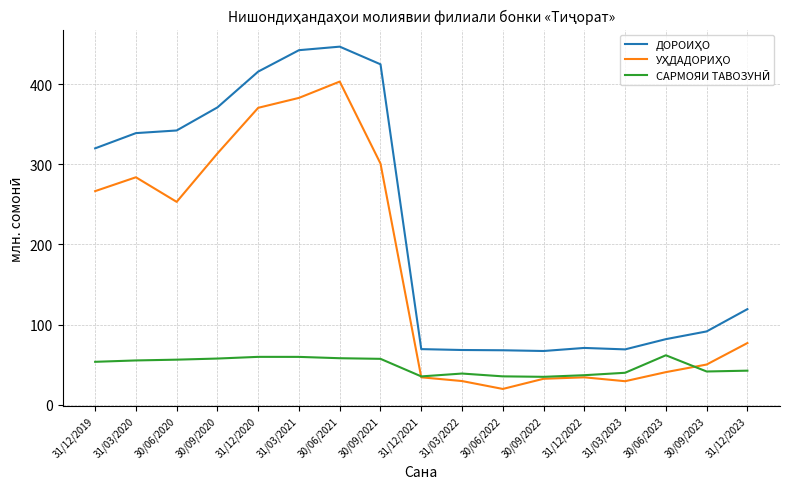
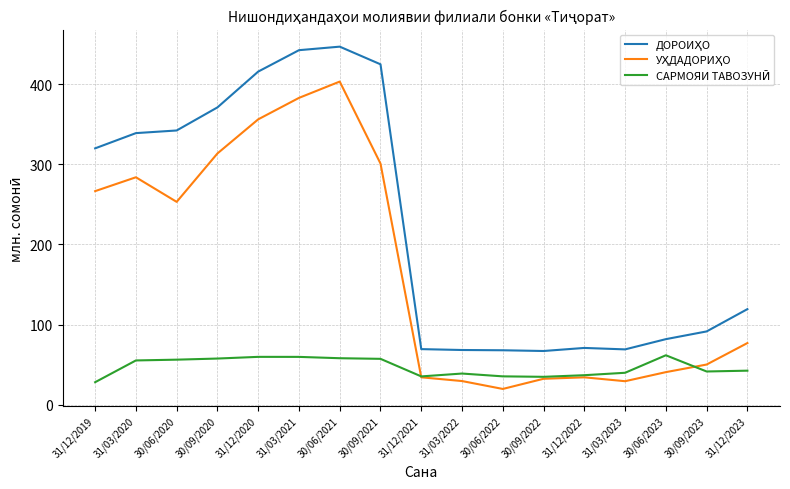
САРМОЯИ ТАВОЗУНӢ, 31/12/2019: 50 -> 30
УҲДАДОРИҲО, 31/12/2020: 370 -> 360
